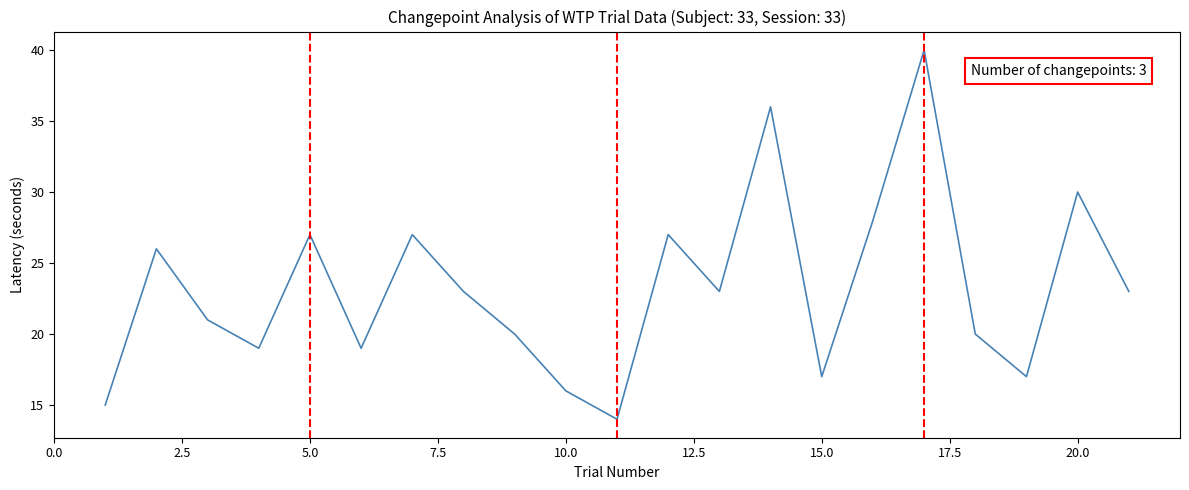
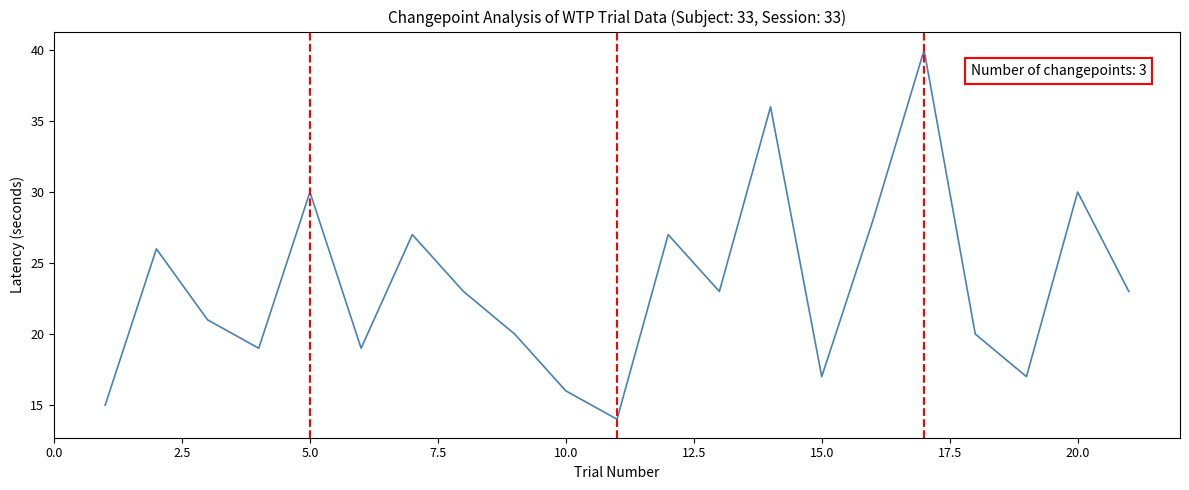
5.0: 27 -> 30
